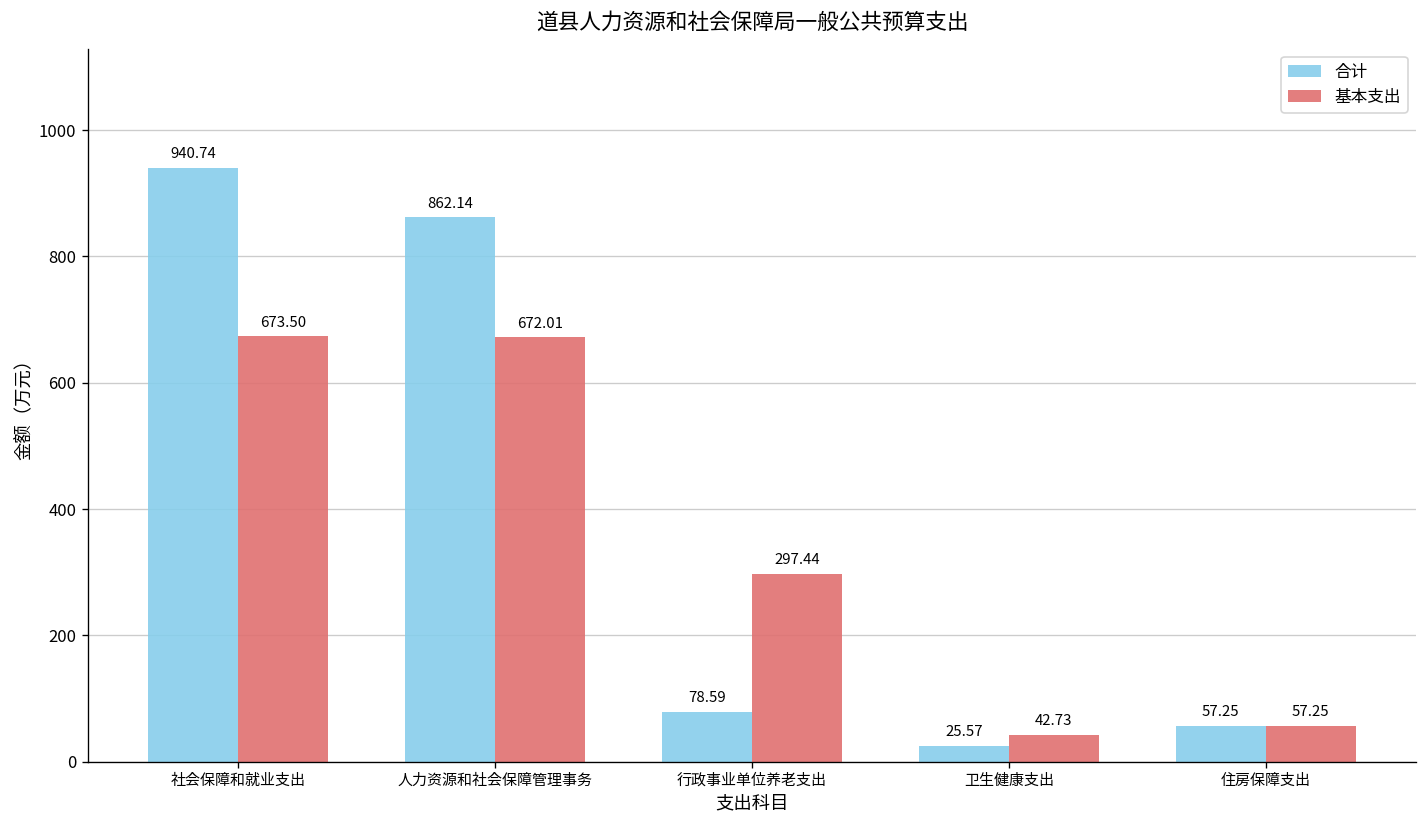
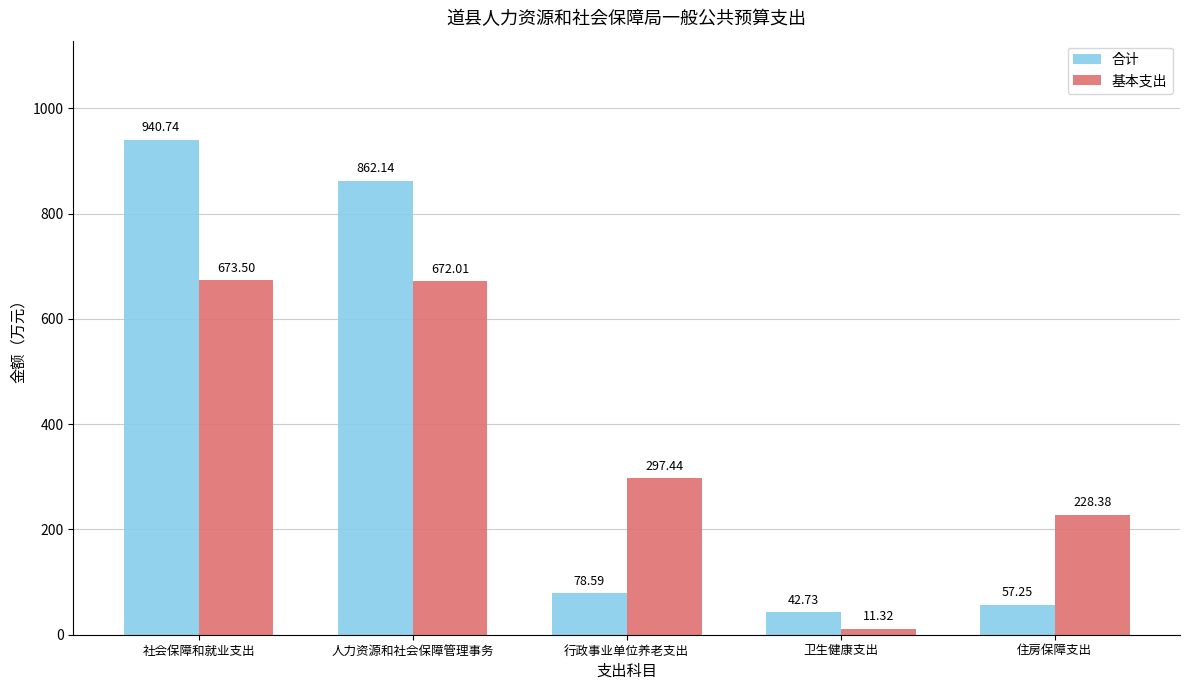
合计, 卫生健康支出: 25.57 -> 42.73
基本支出, 卫生健康支出: 42.73 -> 11.32
基本支出, 住房保障支出: 57.25 -> 228.38
